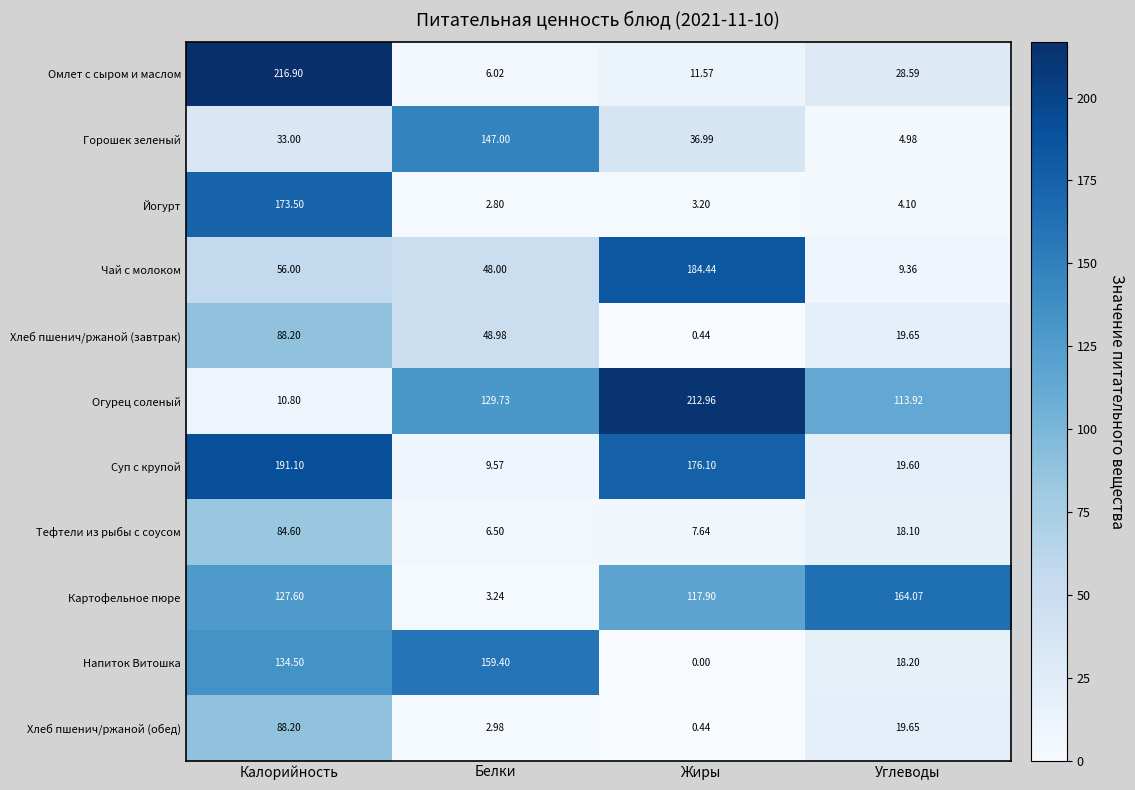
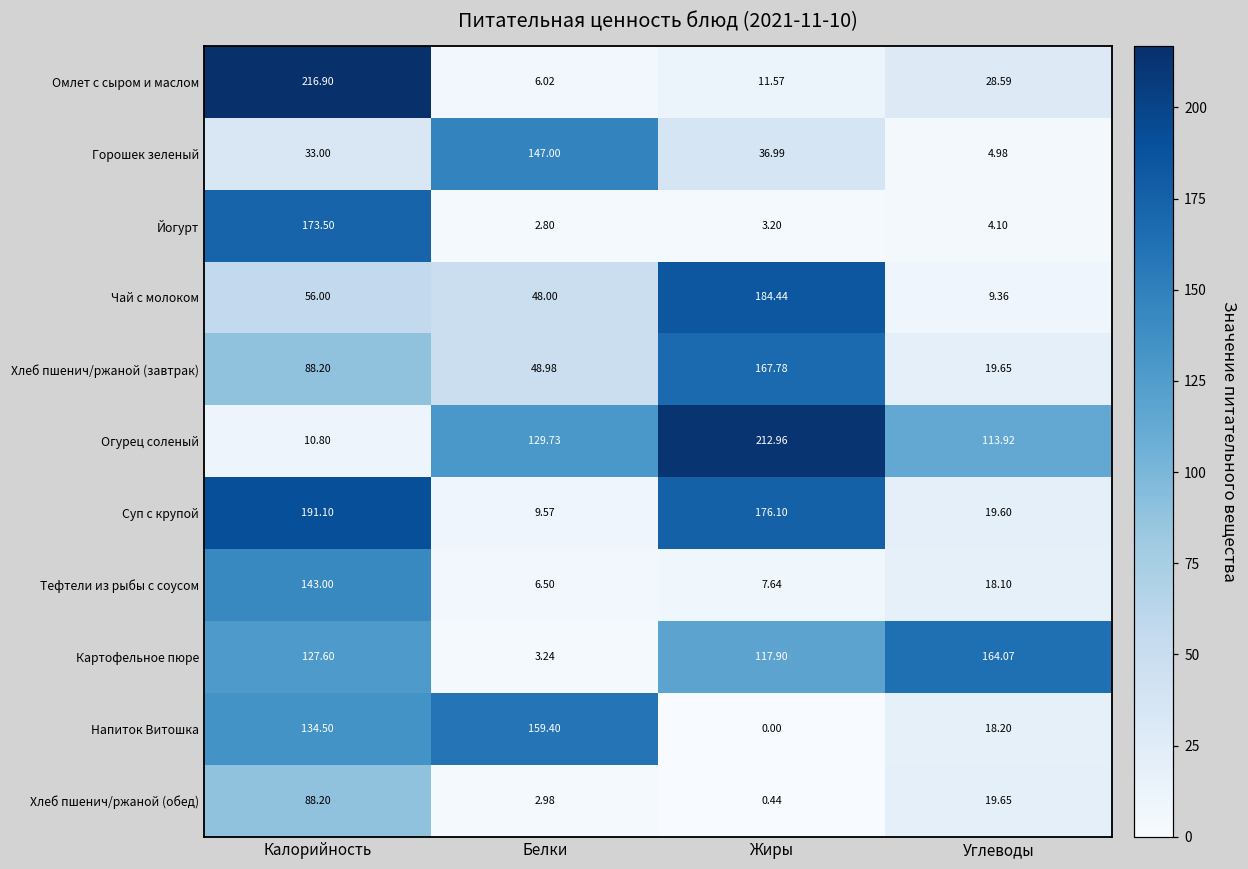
Хлеб пшенич/ржаной (завтрак), Жиры: 0.44 -> 167.78
Тефтели из рыбы с соусом, Калорийность: 84.60 -> 143.00
